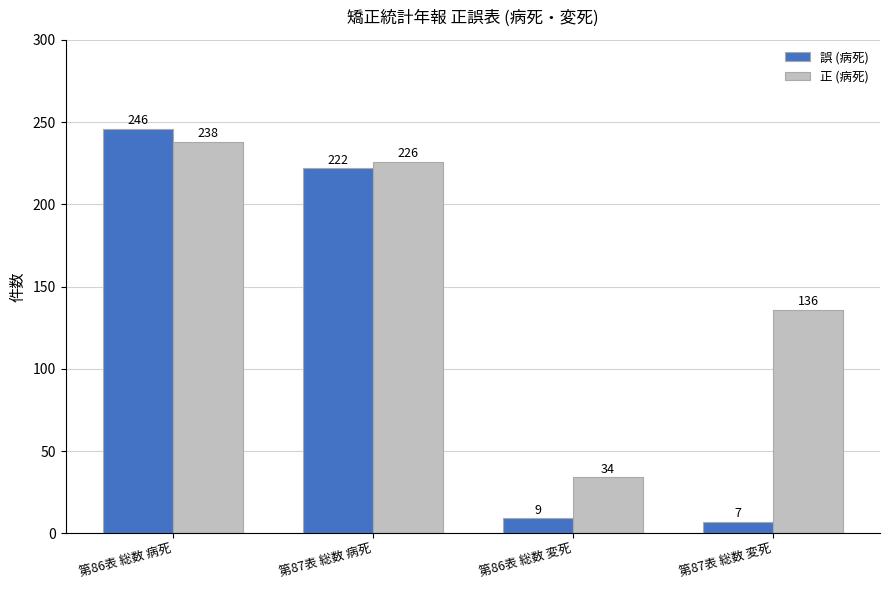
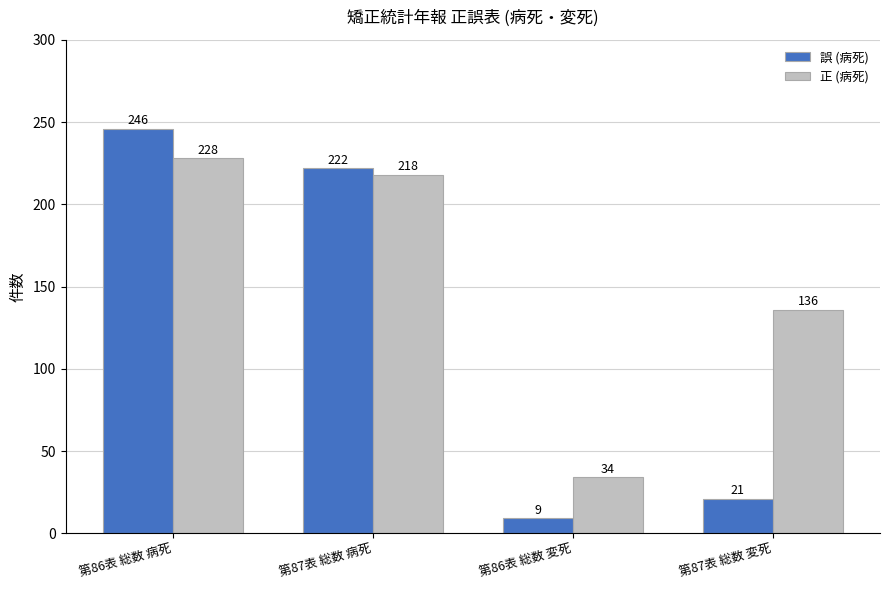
正 (病死), 第86表 総数 病死: 238 -> 228
正 (病死), 第87表 総数 病死: 226 -> 218
誤 (病死), 第87表 総数 変死: 7 -> 21
